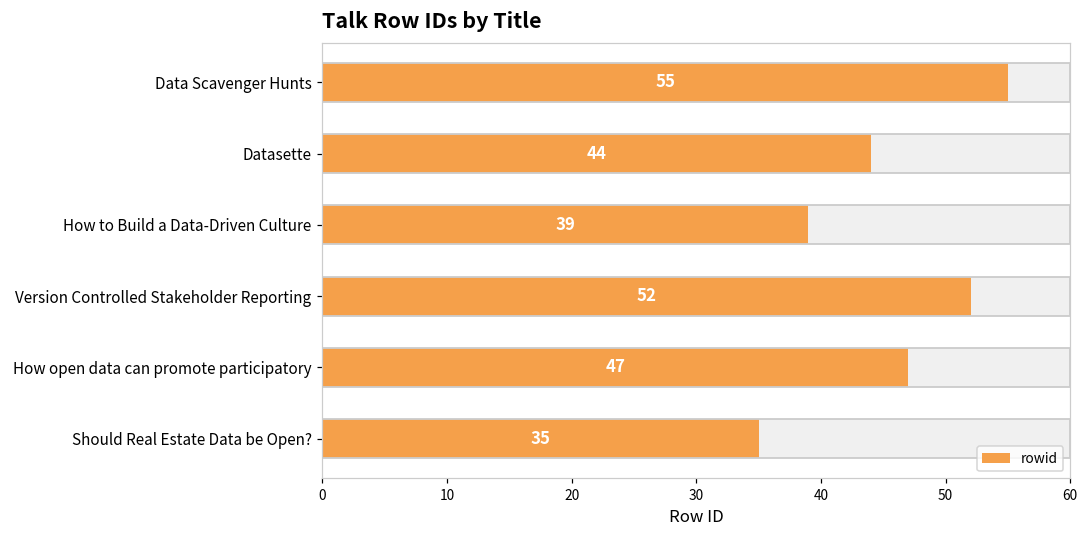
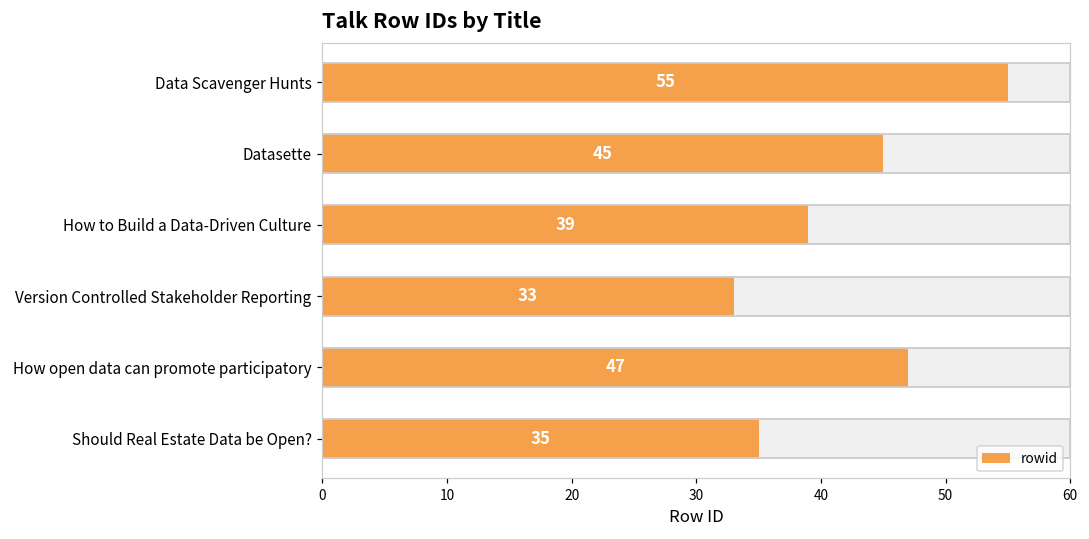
rowid, Datasette: 44 -> 45
rowid, Version Controlled Stakeholder Reporting: 52 -> 33
